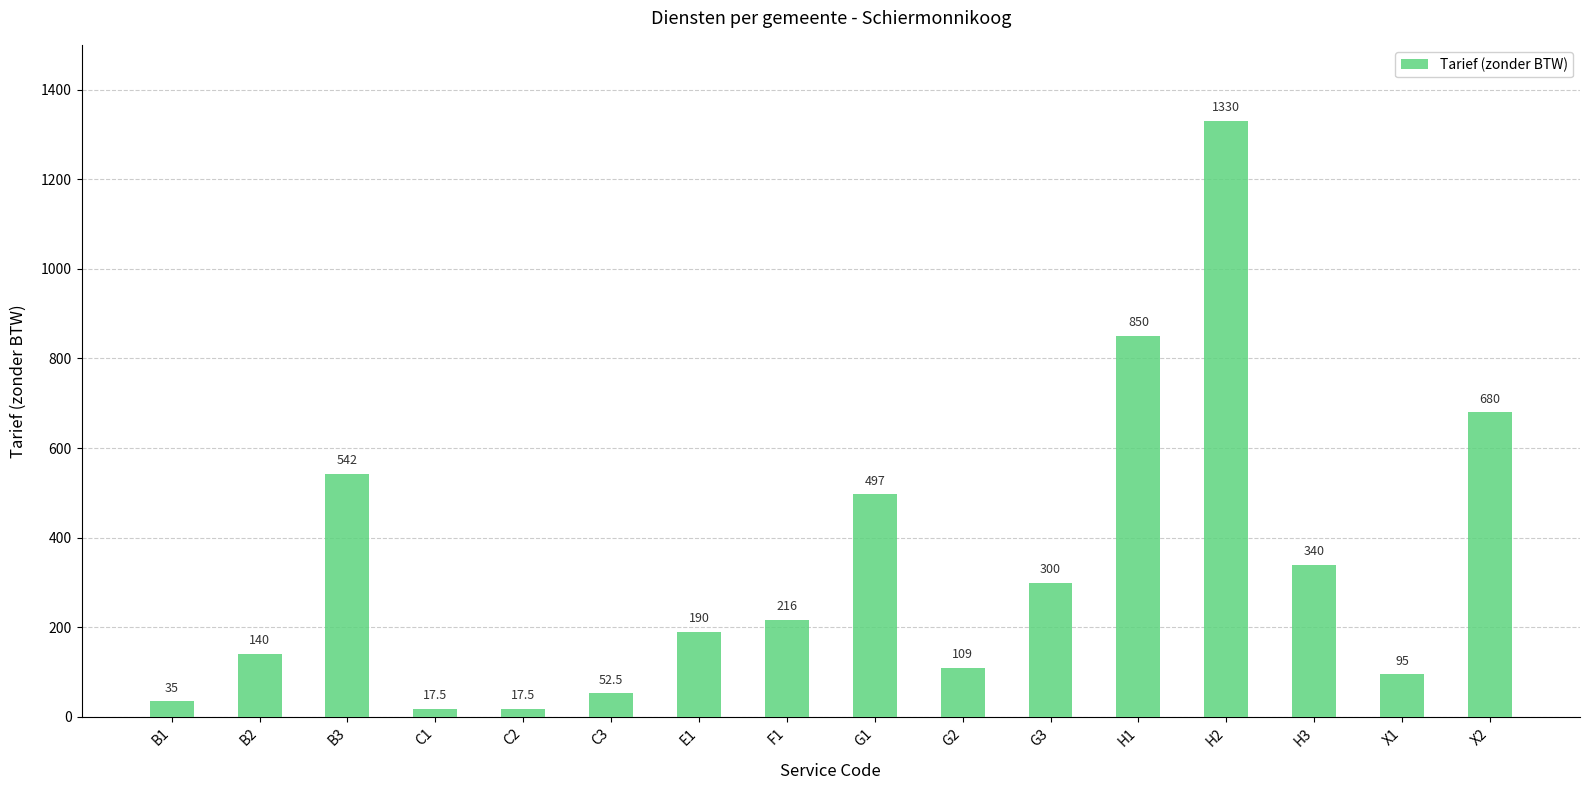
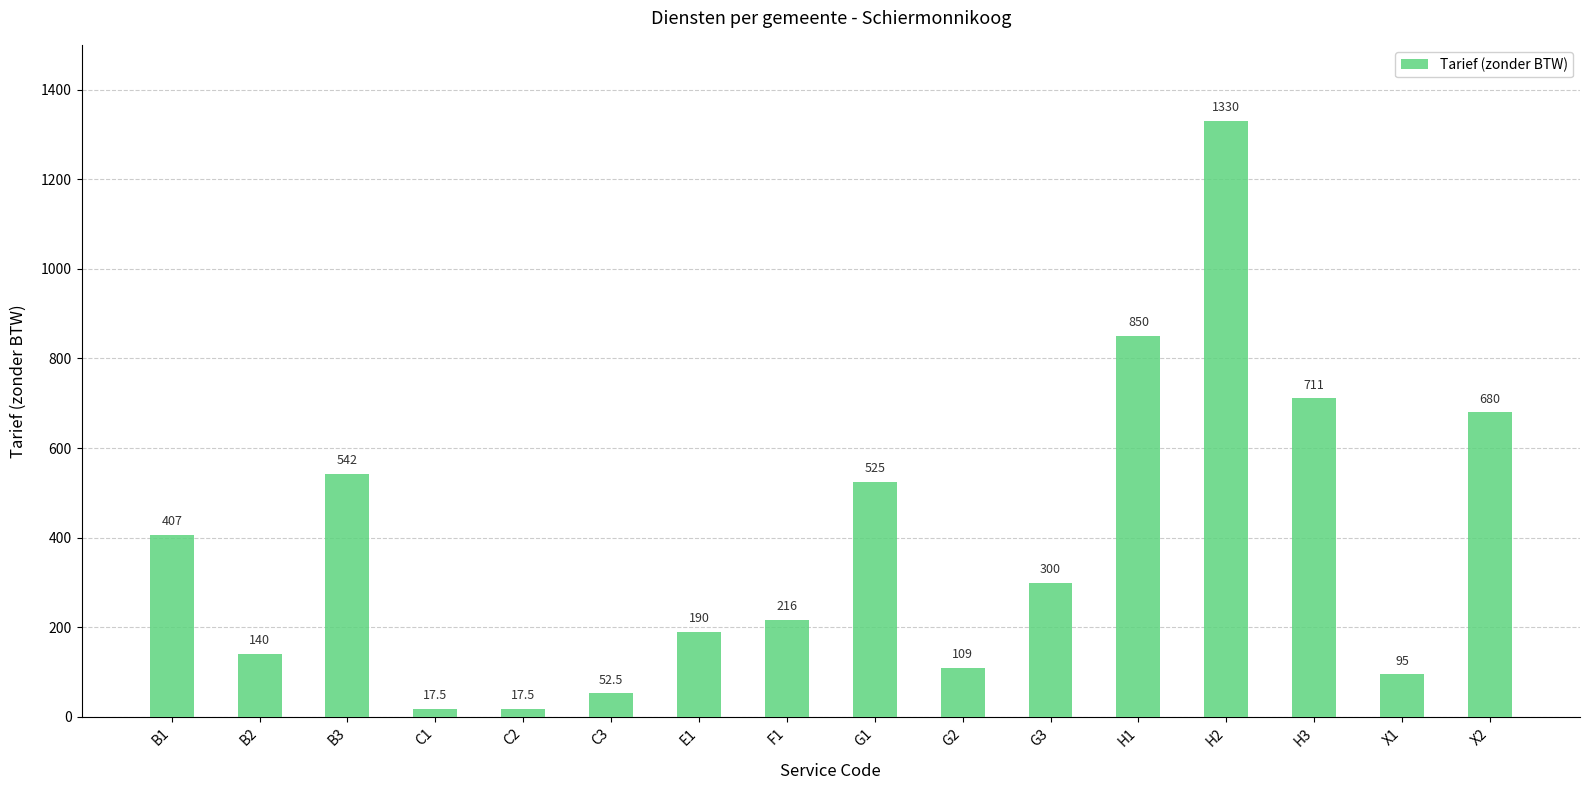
B1: 35 -> 407
G1: 497 -> 525
H3: 340 -> 711
